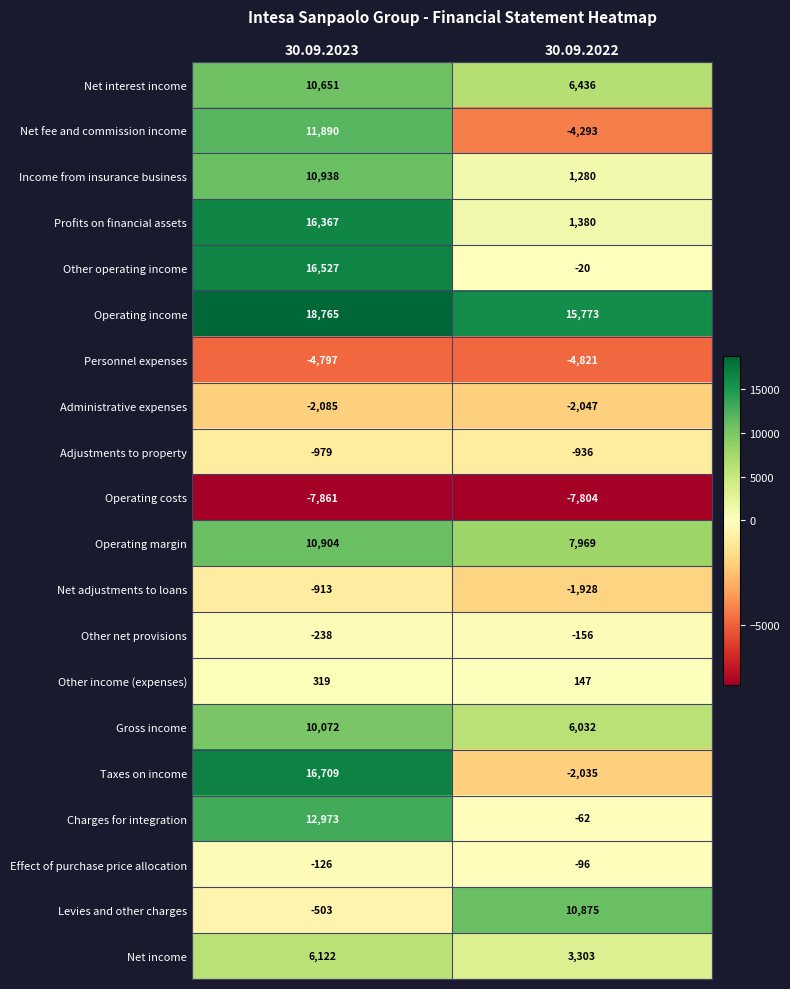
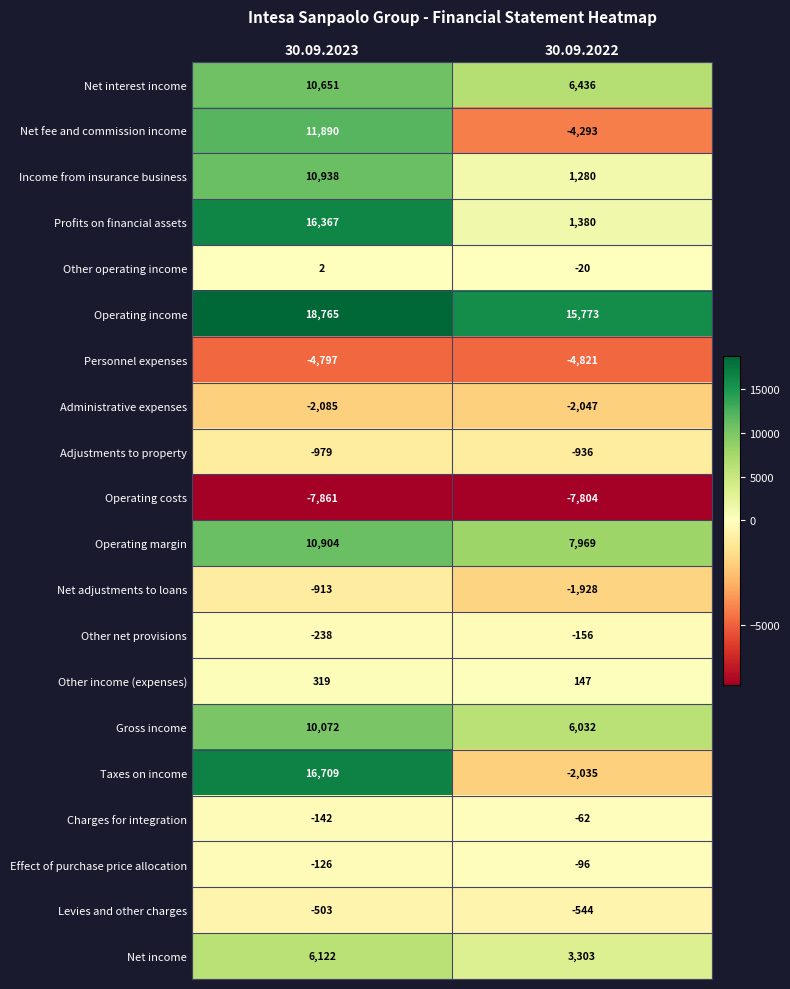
Other operating income, 30.09.2023: 16,527 -> 2
Charges for integration, 30.09.2023: 12,973 -> -142
Levies and other charges, 30.09.2022: 10,875 -> -544
